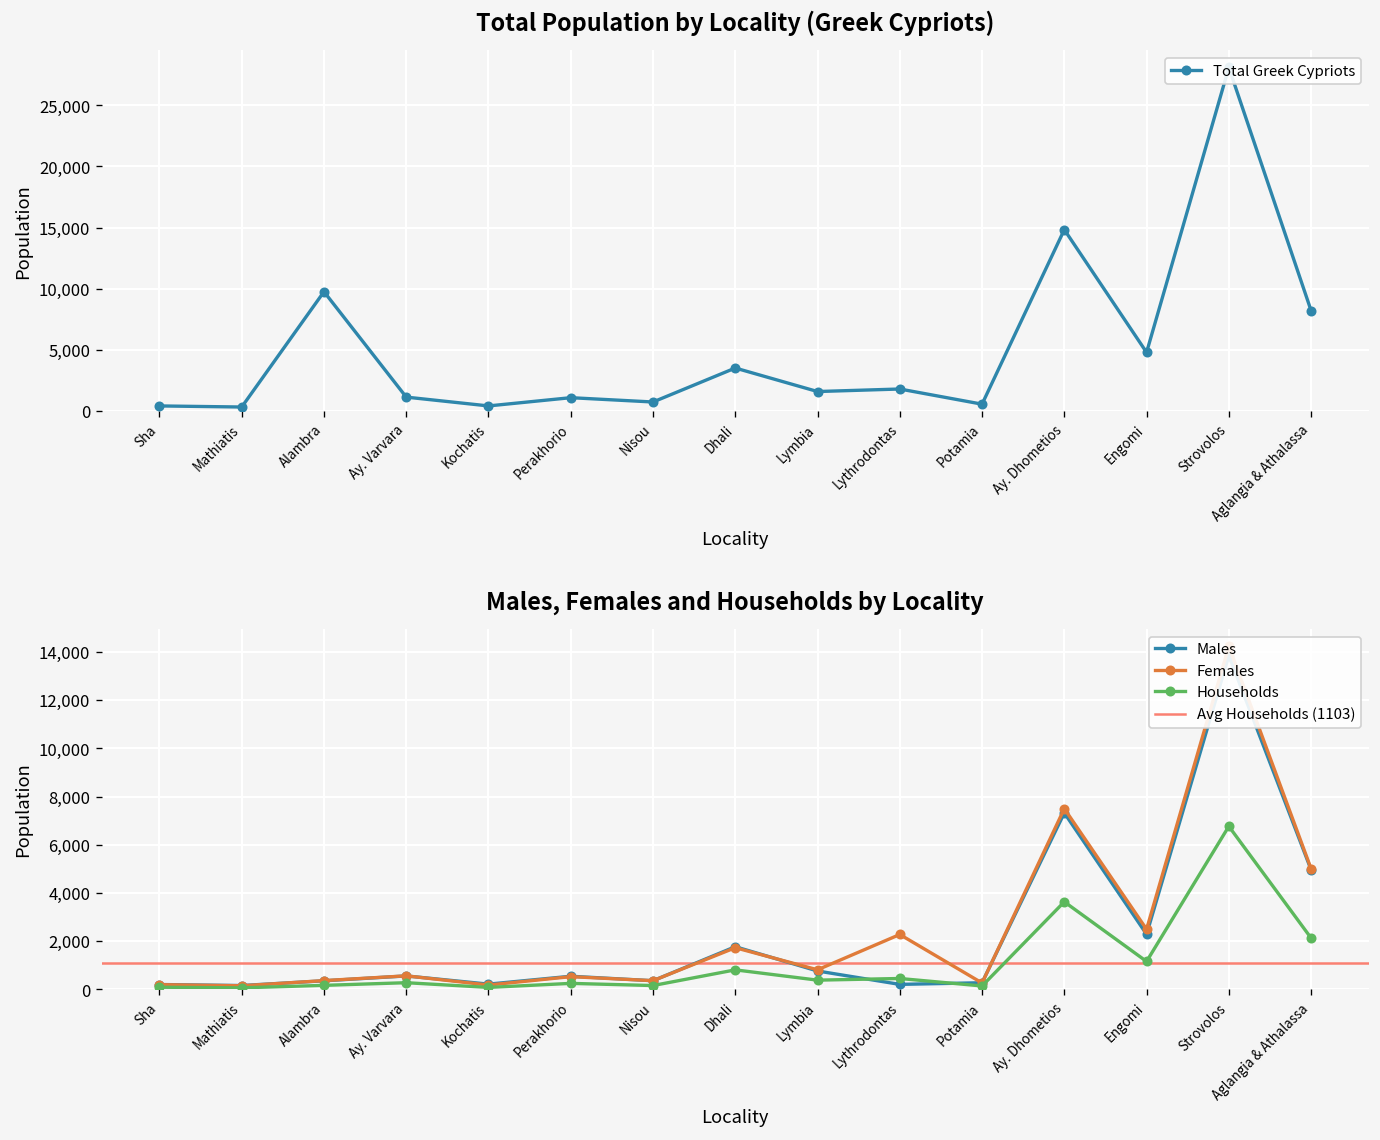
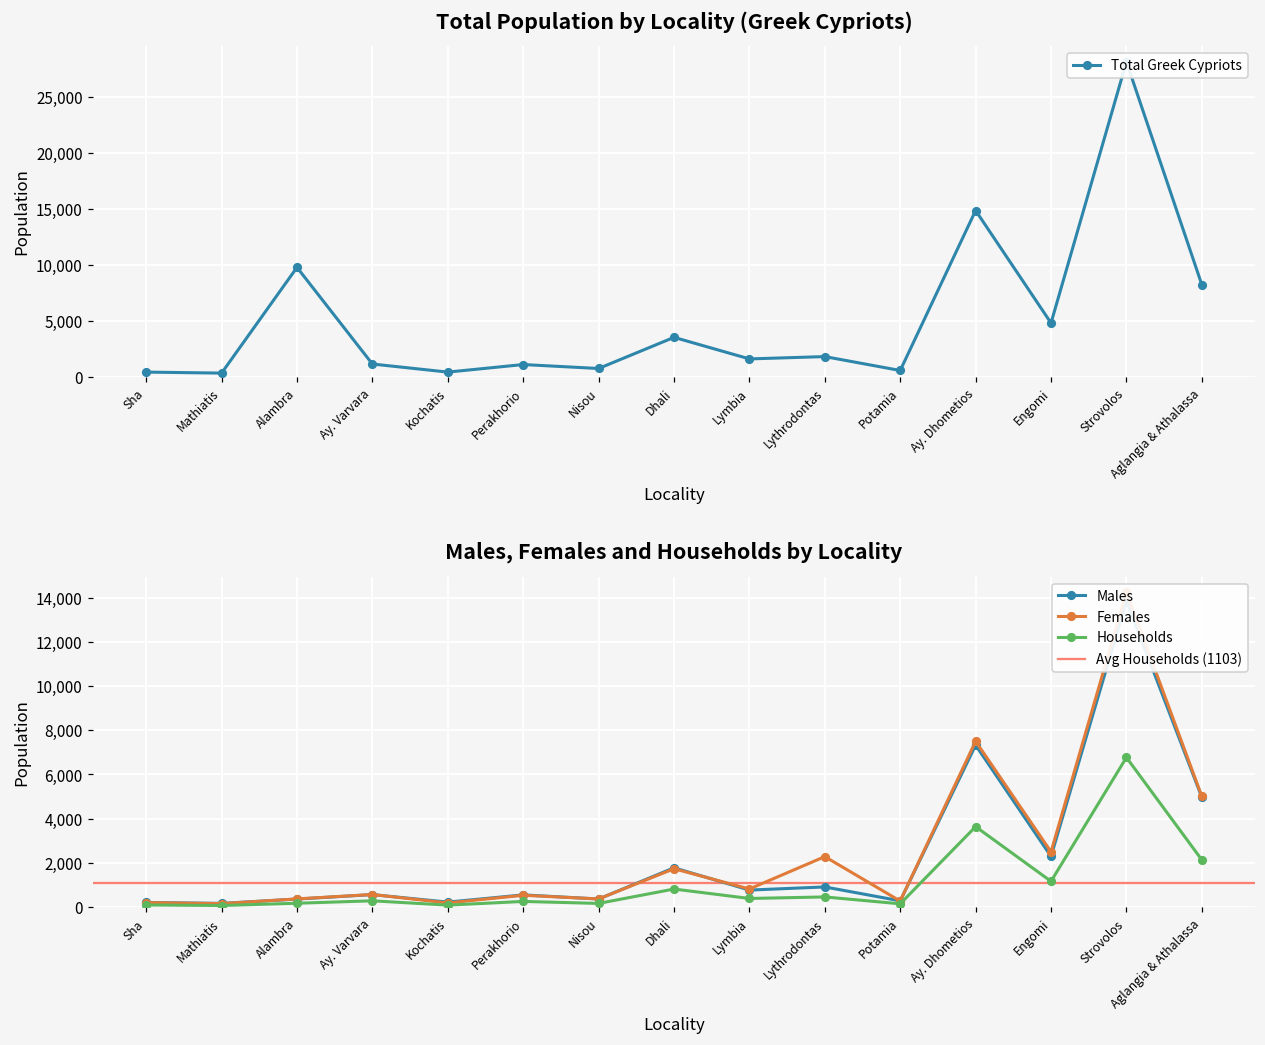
Males, Females and Households by Locality, Males, Lythrodontas: 200 -> 900
